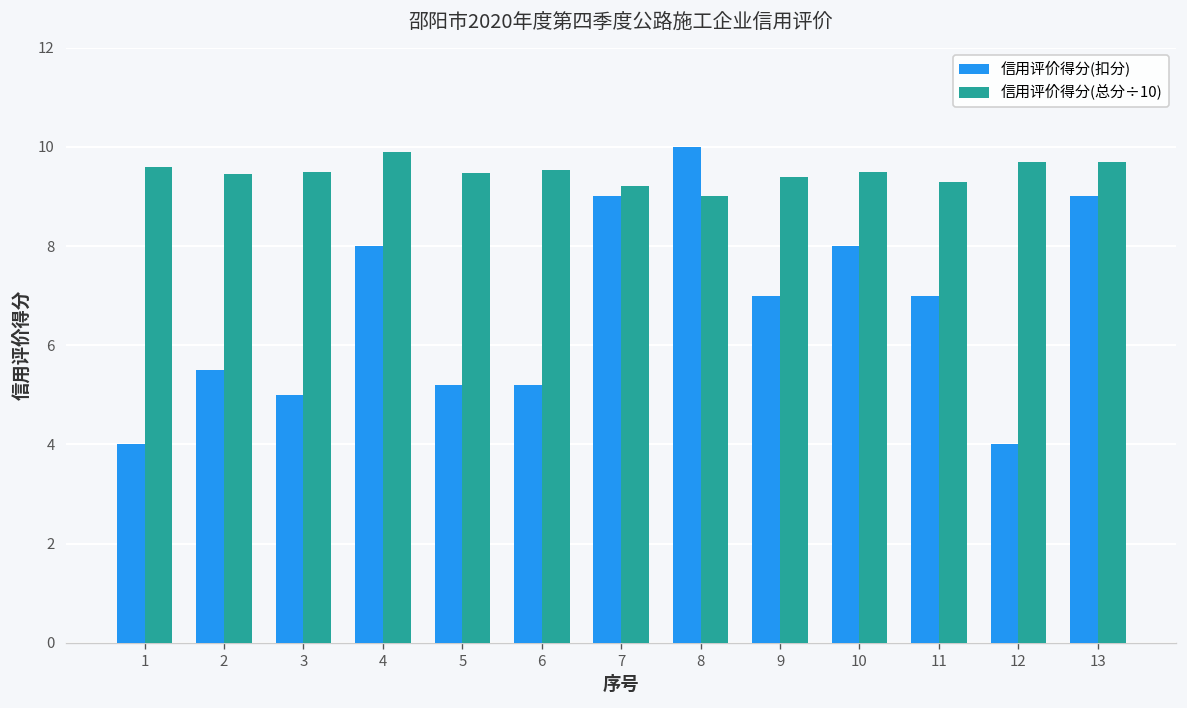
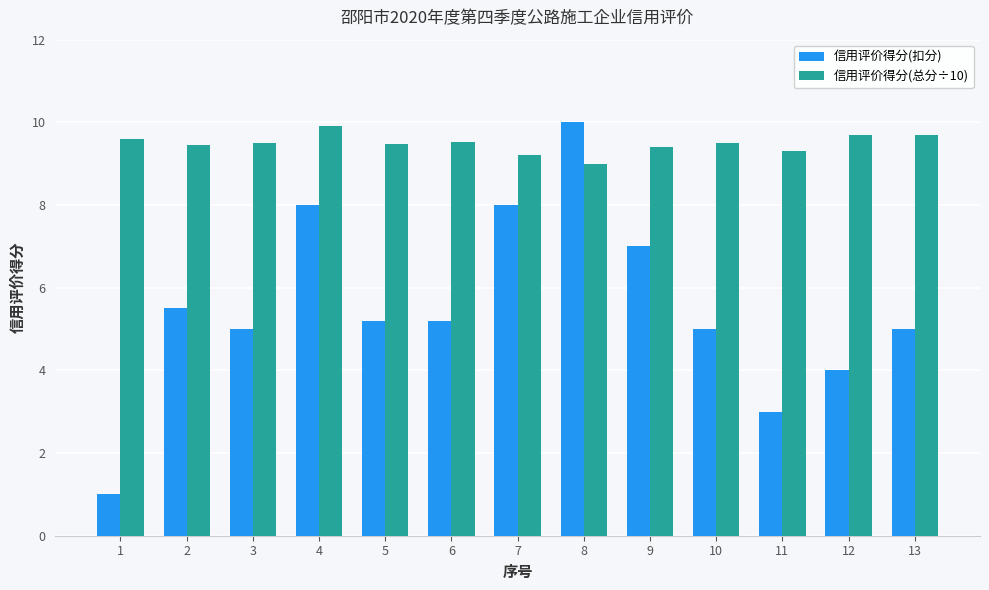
信用评价得分(扣分), 1: 4 -> 1
信用评价得分(扣分), 7: 9 -> 8
信用评价得分(扣分), 10: 8 -> 5
信用评价得分(扣分), 11: 7 -> 3
信用评价得分(扣分), 13: 9 -> 5
